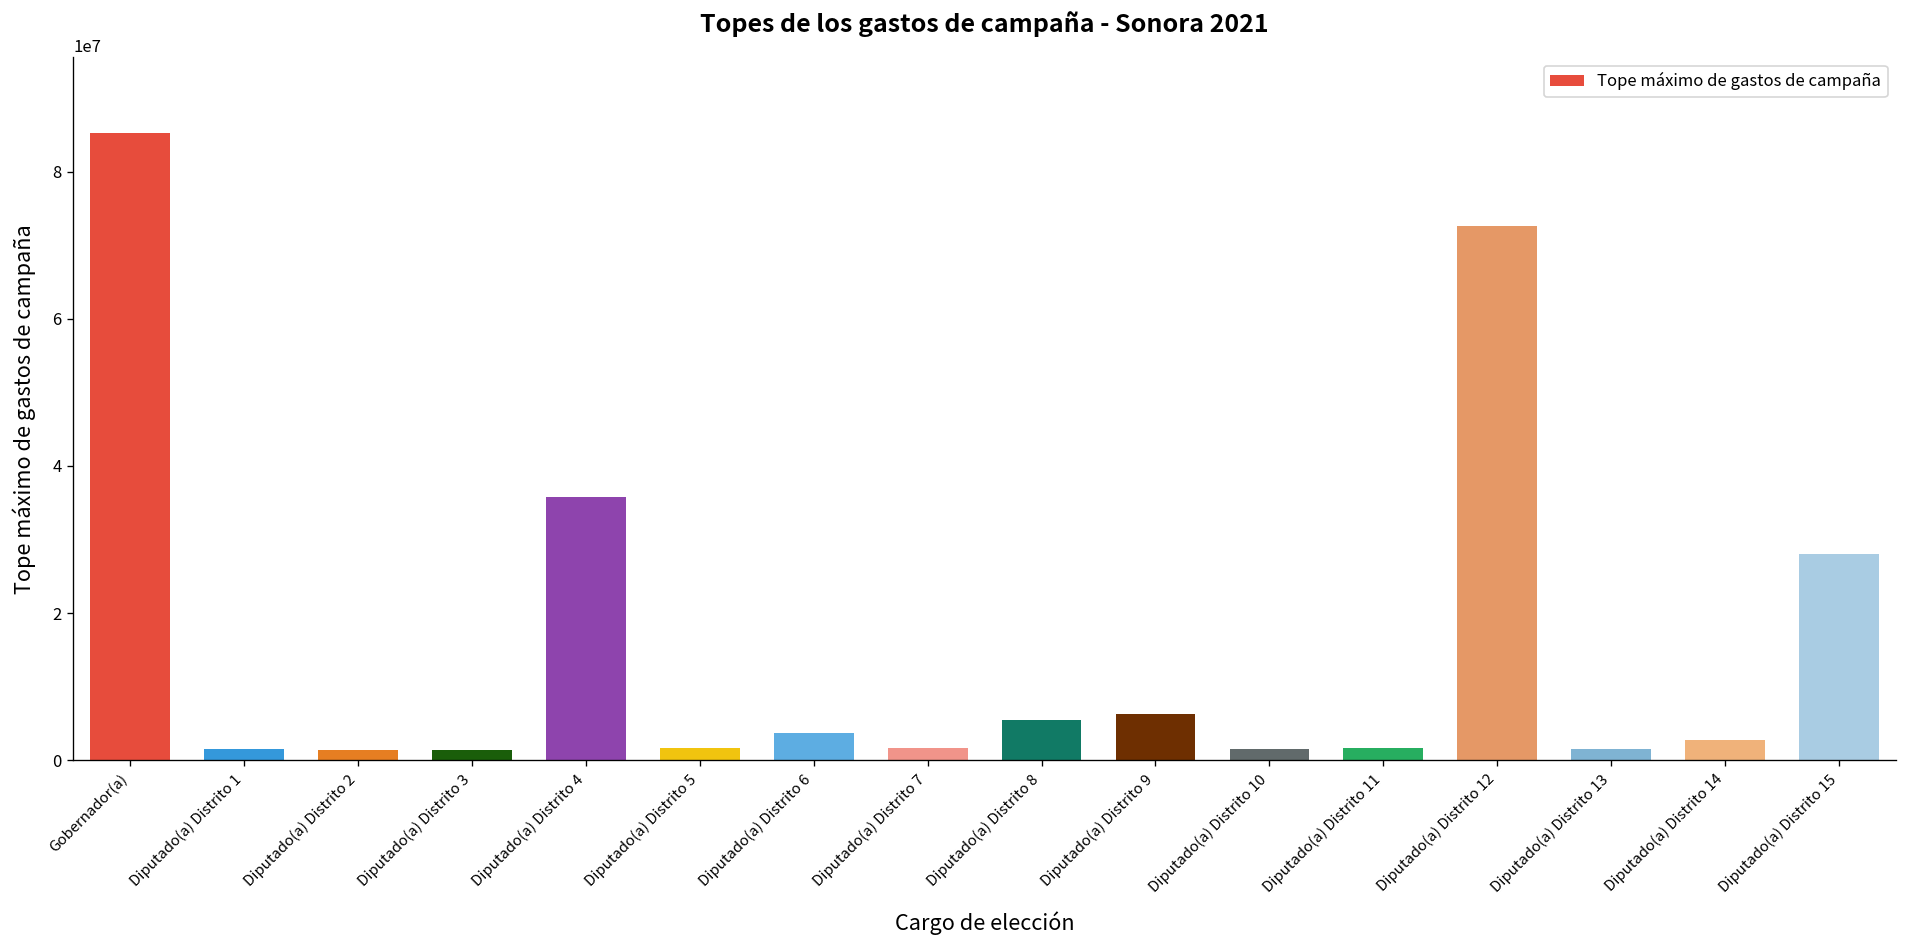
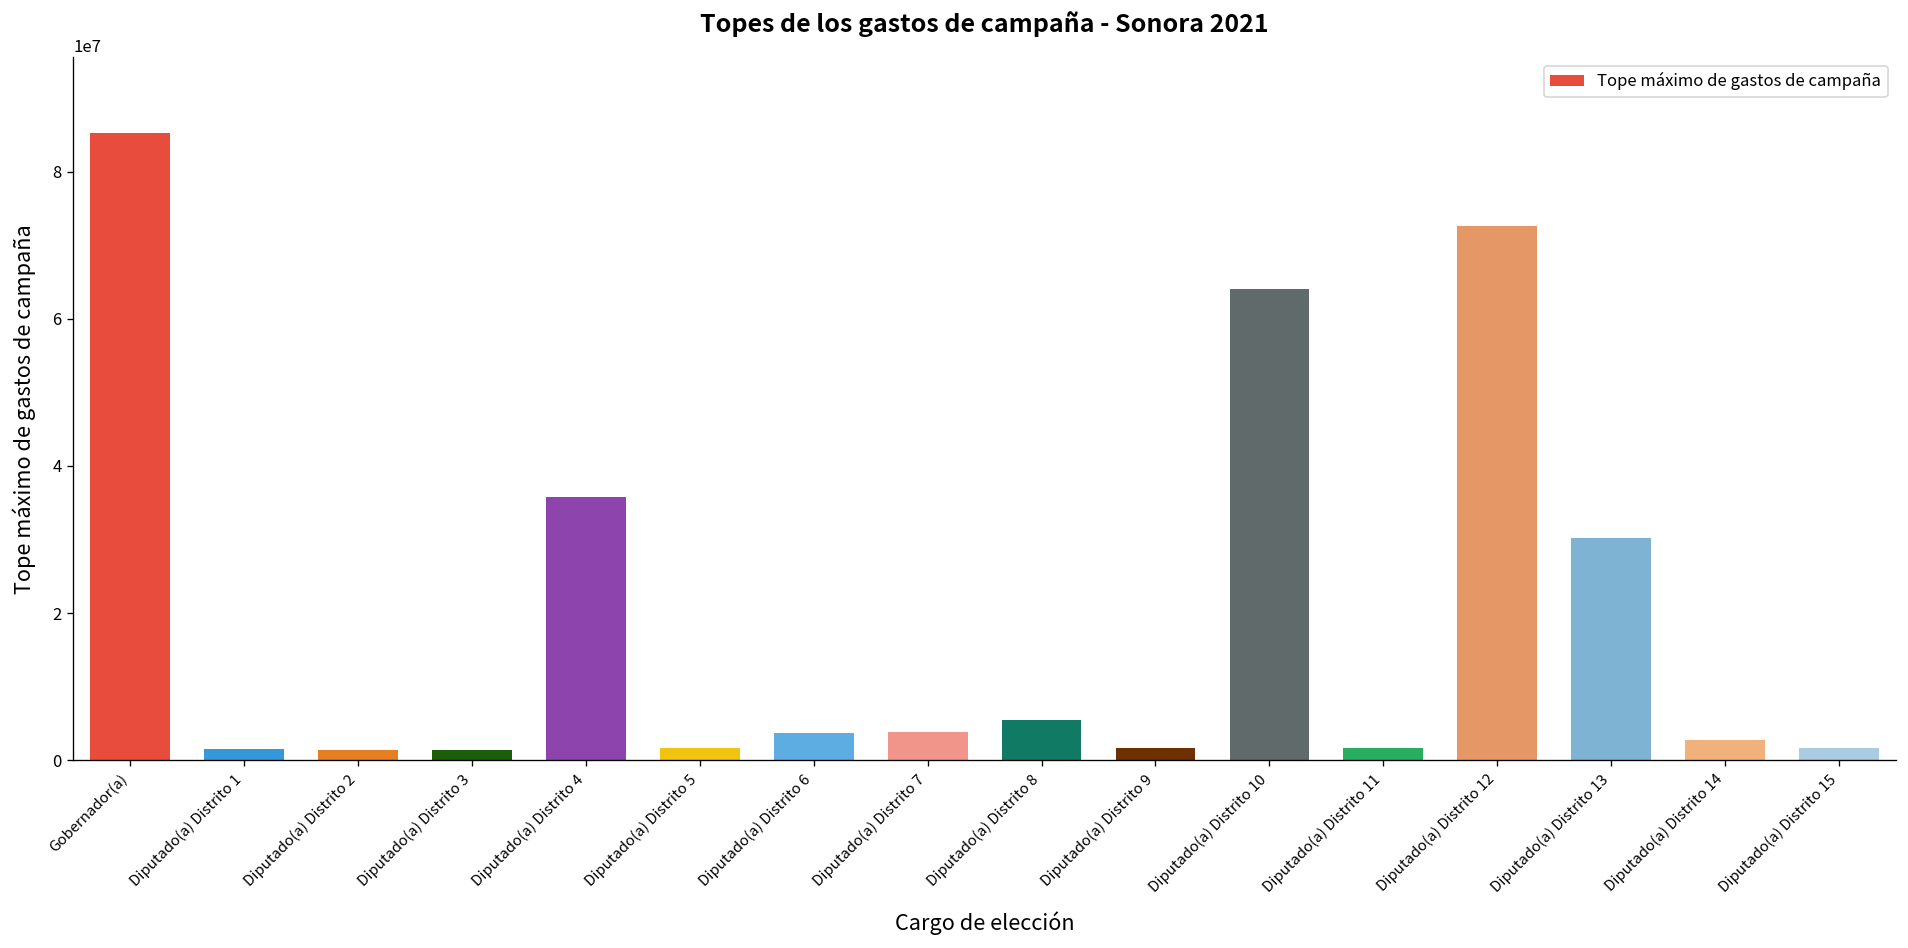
Diputado(a) Distrito 7: 2000000 -> 4000000
Diputado(a) Distrito 9: 6000000 -> 2000000
Diputado(a) Distrito 10: 1000000 -> 64000000
Diputado(a) Distrito 13: 1000000 -> 30000000
Diputado(a) Distrito 15: 28000000 -> 2000000
